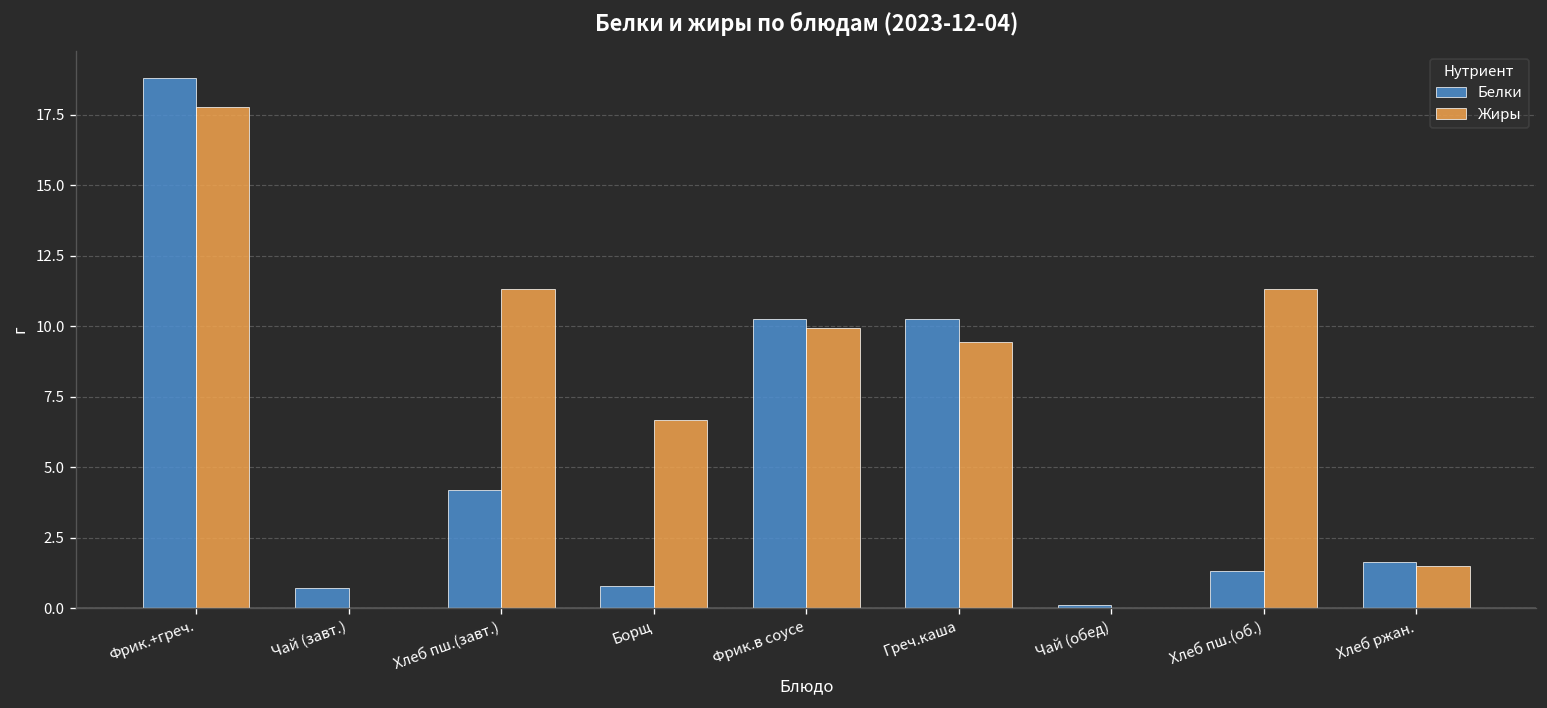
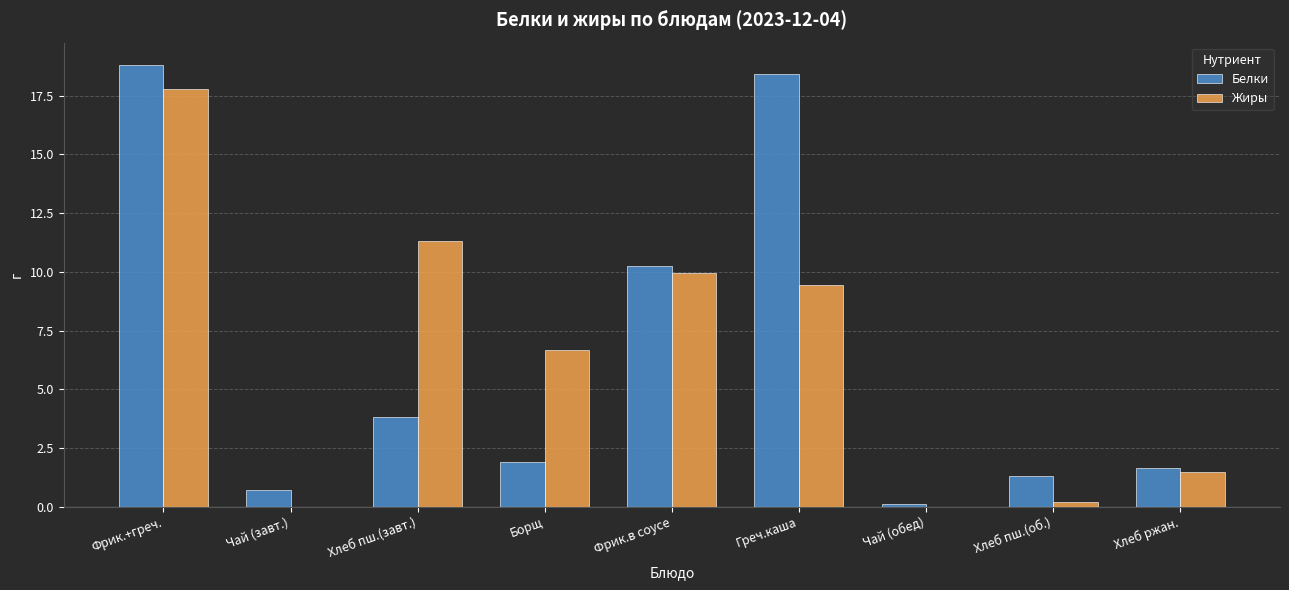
Белки, Хлеб пш.(завт.): 4.2 -> 3.8
Белки, Борщ: 0.8 -> 1.9
Белки, Греч.каша: 10.3 -> 18.4
Жиры, Хлеб пш.(об.): 11.3 -> 0.2
